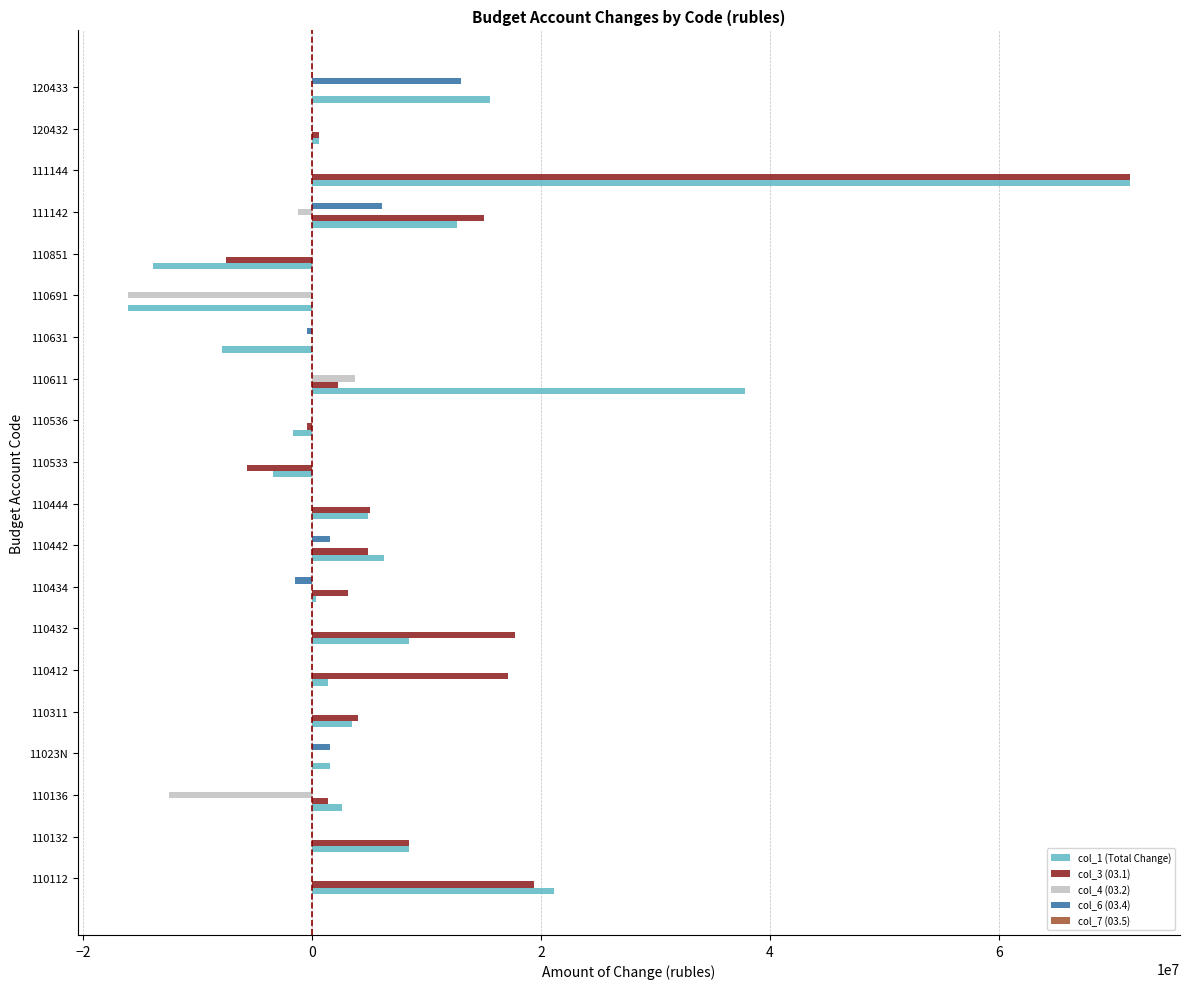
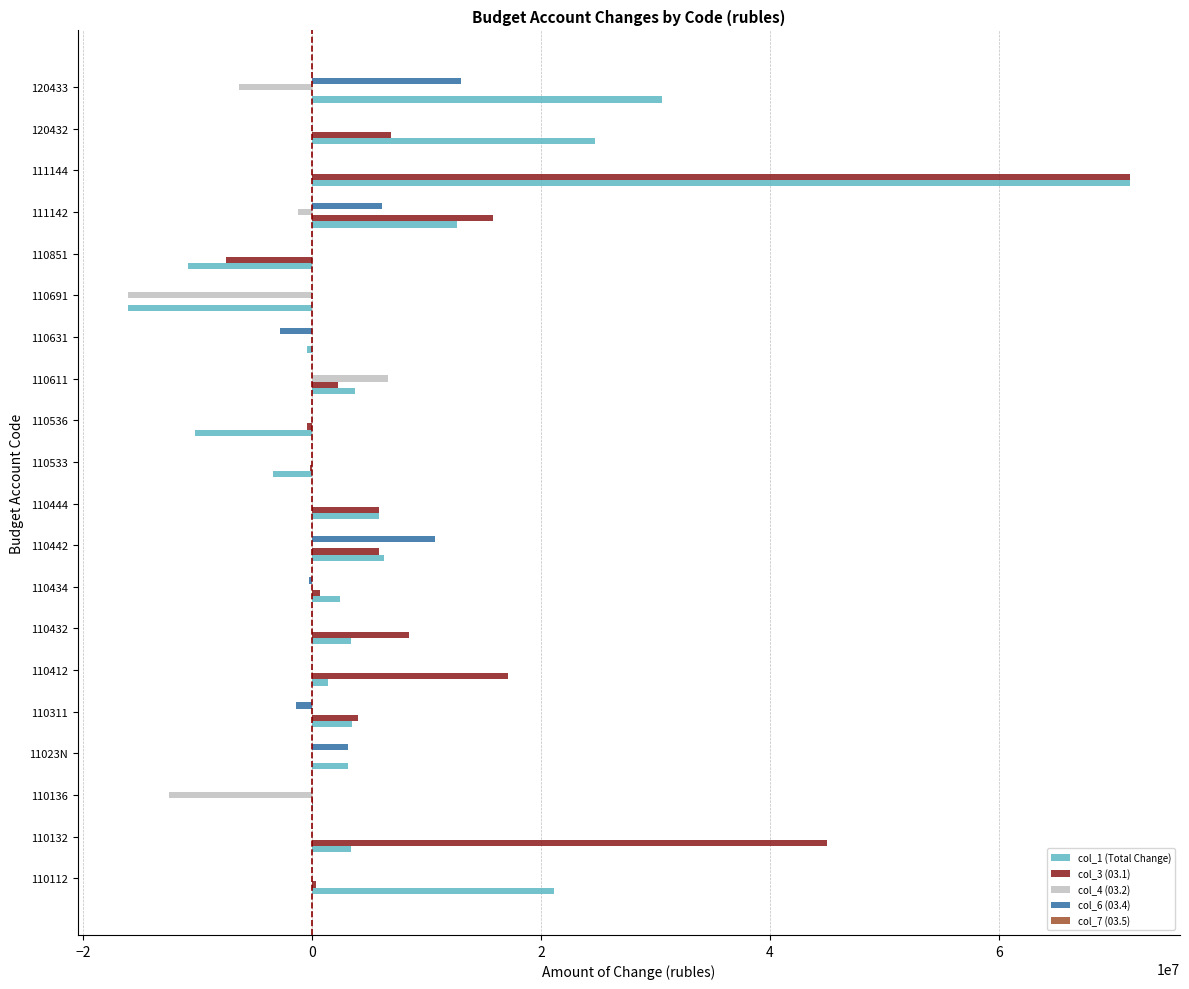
col_4 (03.2), 120433: 0 -> -6400000
col_1 (Total Change), 120433: 15500000 -> 30600000
col_3 (03.1), 120432: 600000 -> 6900000
col_1 (Total Change), 120432: 600000 -> 24700000
col_3 (03.1), 111142: 15000000 -> 15800000
col_1 (Total Change), 110851: -13900000 -> -10800000
col_6 (03.4), 110631: -400000 -> -2800000
col_1 (Total Change), 110631: -7900000 -> -400000
col_4 (03.2), 110611: 3700000 -> 6600000
col_1 (Total Change), 110611: 37900000 -> 3700000
col_1 (Total Change), 110536: -1700000 -> -10200000
col_3 (03.1), 110533: -5700000 -> -200000
col_3 (03.1), 110444: 5100000 -> 5900000
col_1 (Total Change), 110444: 4900000 -> 5900000
col_6 (03.4), 110442: 1600000 -> 10700000
col_3 (03.1), 110442: 4900000 -> 5900000
col_6 (03.4), 110434: -1500000 -> -300000
col_3 (03.1), 110434: 3100000 -> 700000
col_1 (Total Change), 110434: 300000 -> 2500000
col_3 (03.1), 110432: 17700000 -> 8400000
col_1 (Total Change), 110432: 8400000 -> 3400000
col_6 (03.4), 110311: 0 -> -1400000
col_6 (03.4), 11023N: 1600000 -> 3100000
col_1 (Total Change), 11023N: 1600000 -> 3100000
col_3 (03.1), 110136: 1400000 -> 100000
col_1 (Total Change), 110136: 2600000 -> 100000
col_3 (03.1), 110132: 8400000 -> 45000000
col_1 (Total Change), 110132: 8400000 -> 3400000
col_3 (03.1), 110112: 19400000 -> 300000
